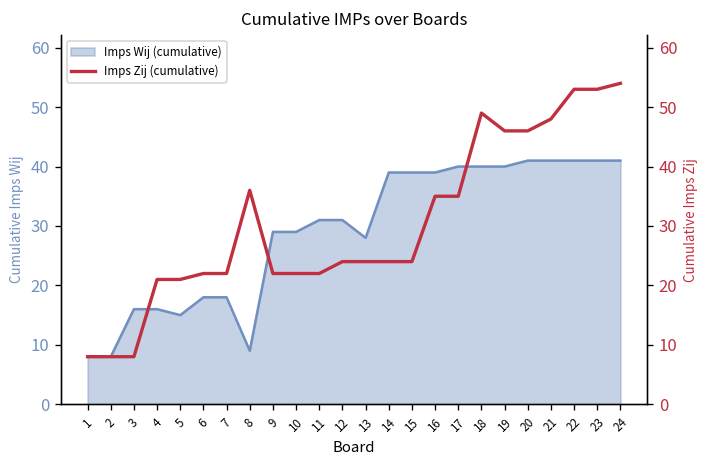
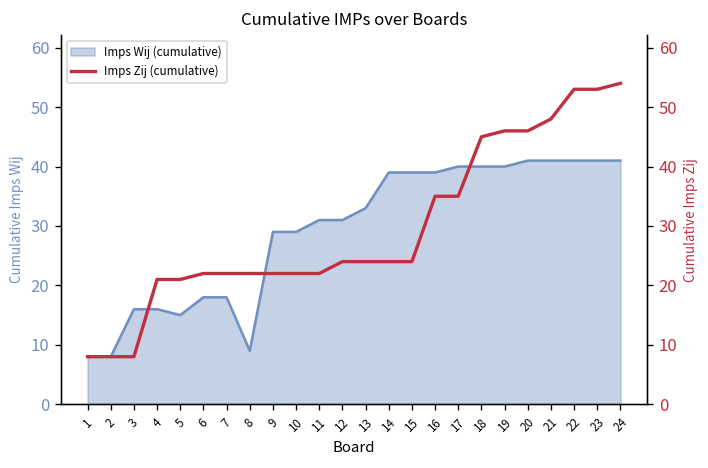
Imps Wij (cumulative), 13: 28 -> 33
Imps Zij (cumulative), 8: 36 -> 22
Imps Zij (cumulative), 18: 49 -> 45
